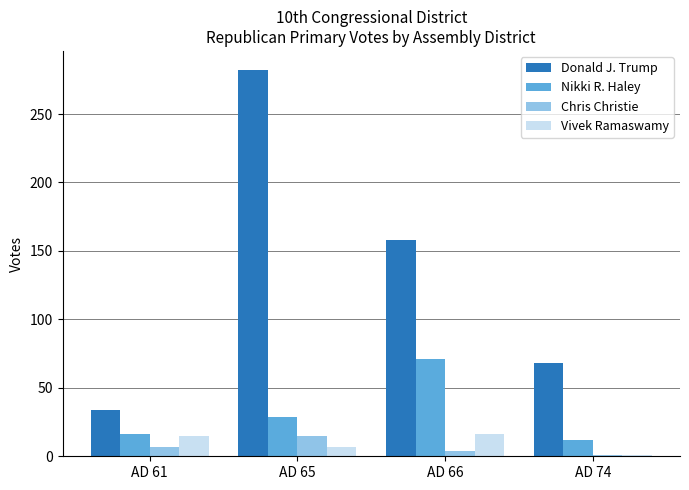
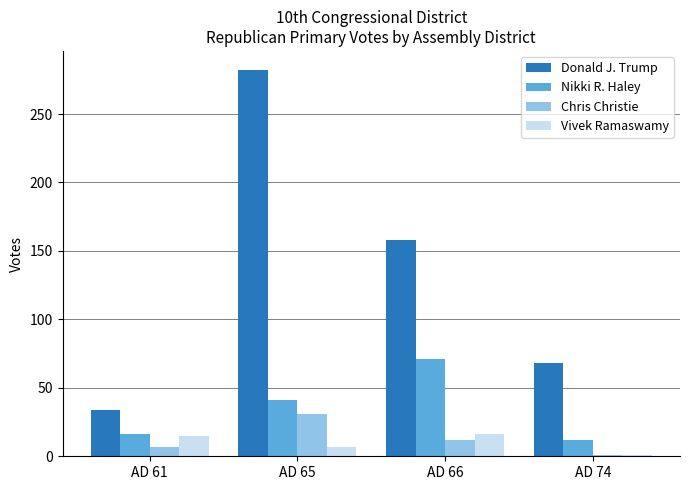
Nikki R. Haley, AD 65: 29 -> 41
Chris Christie, AD 65: 15 -> 31
Chris Christie, AD 66: 4 -> 12
